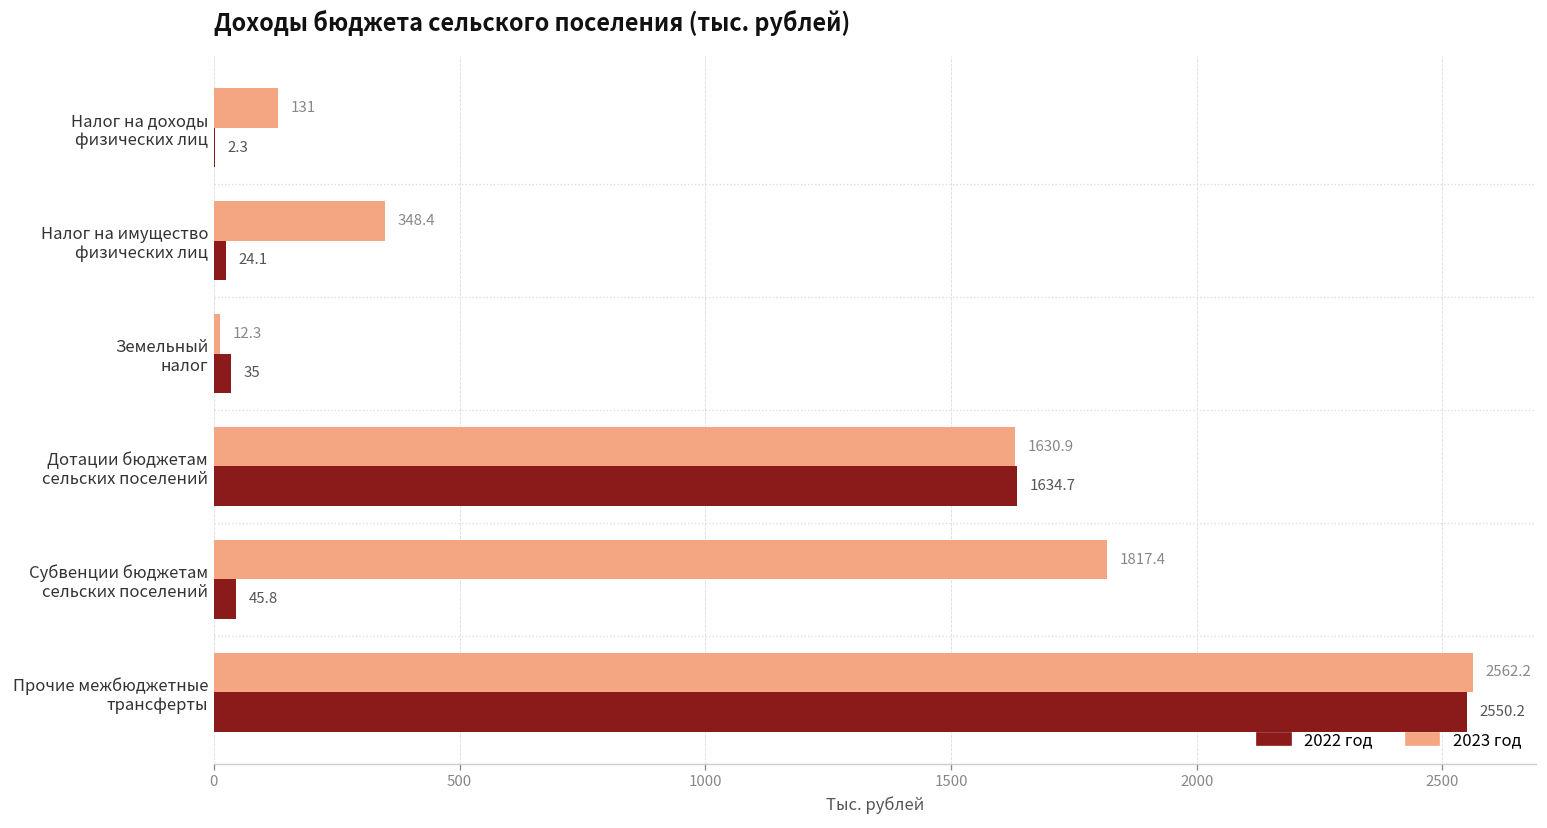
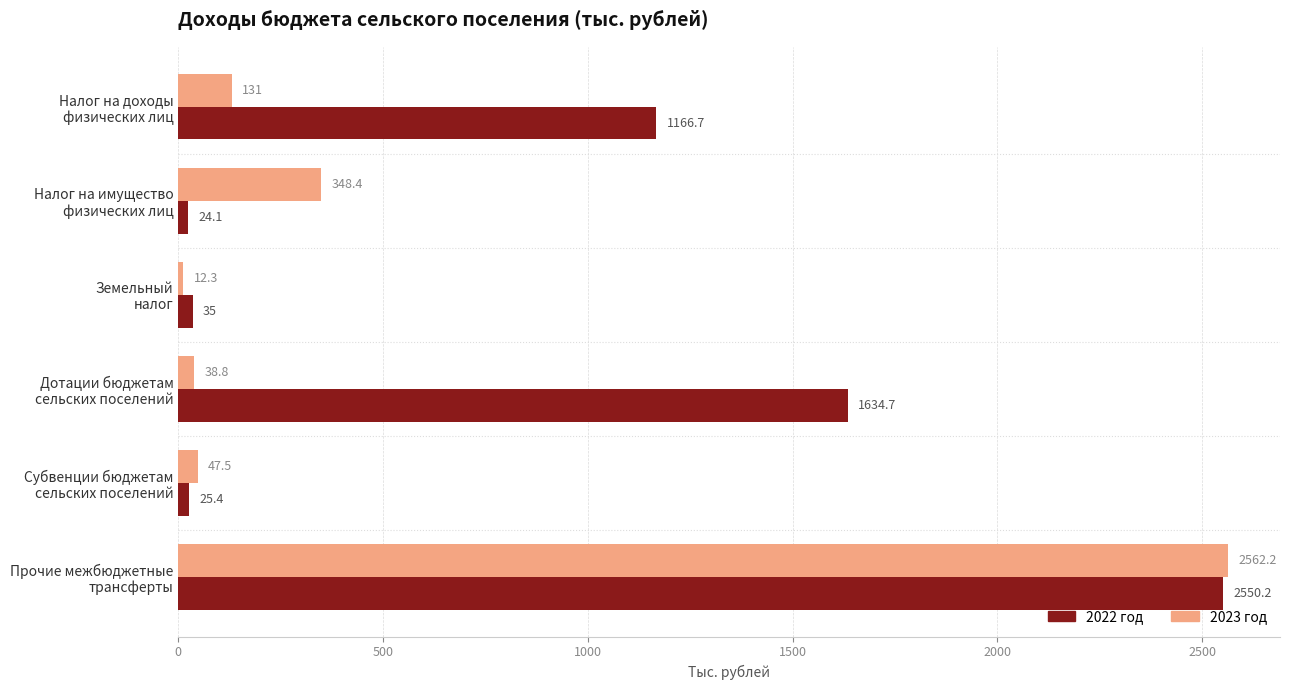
2022 год, Налог на доходы физических лиц: 2.3 -> 1166.7
2023 год, Дотации бюджетам сельских поселений: 1630.9 -> 38.8
2023 год, Субвенции бюджетам сельских поселений: 1817.4 -> 47.5
2022 год, Субвенции бюджетам сельских поселений: 45.8 -> 25.4
